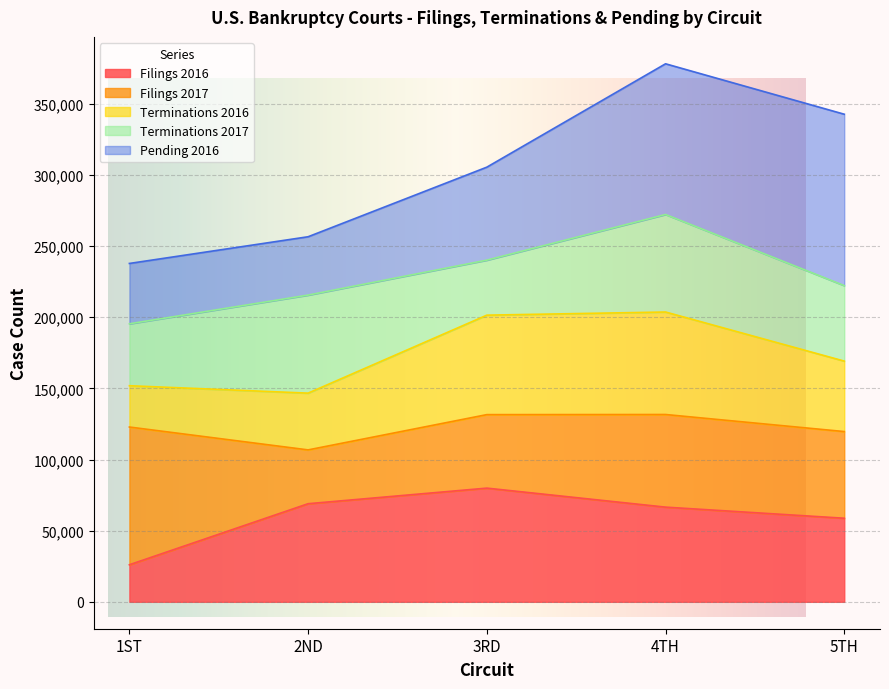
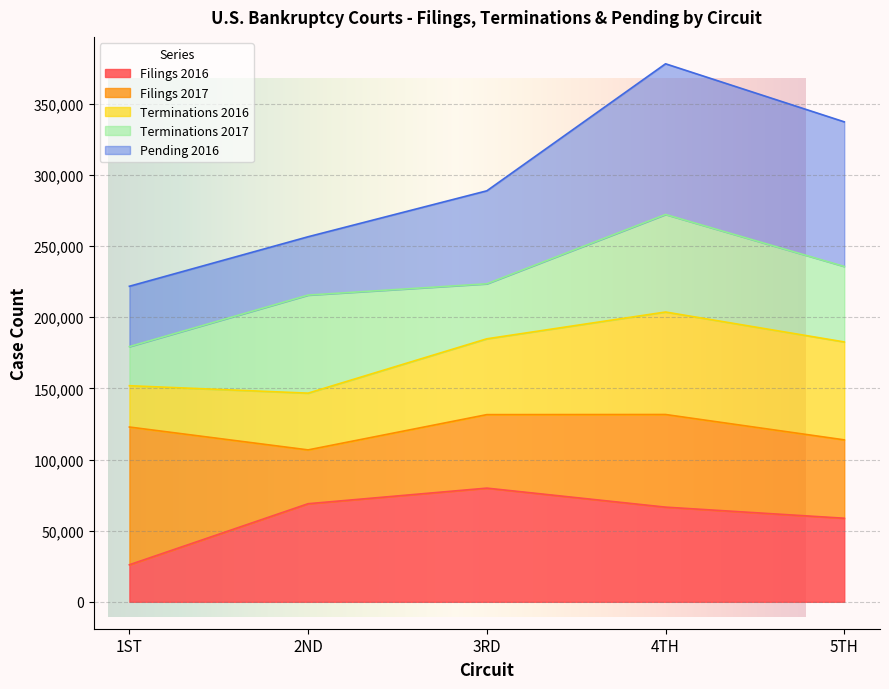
U.S. Bankruptcy Courts - Filings, Terminations & Pending by Circuit, Terminations 2017, 1ST: 44,000 -> 27,000
U.S. Bankruptcy Courts - Filings, Terminations & Pending by Circuit, Terminations 2016, 3RD: 70,000 -> 53,000
U.S. Bankruptcy Courts - Filings, Terminations & Pending by Circuit, Filings 2017, 5TH: 61,000 -> 55,000
U.S. Bankruptcy Courts - Filings, Terminations & Pending by Circuit, Terminations 2016, 5TH: 50,000 -> 69,000
U.S. Bankruptcy Courts - Filings, Terminations & Pending by Circuit, Pending 2016, 5TH: 120,000 -> 102,000
